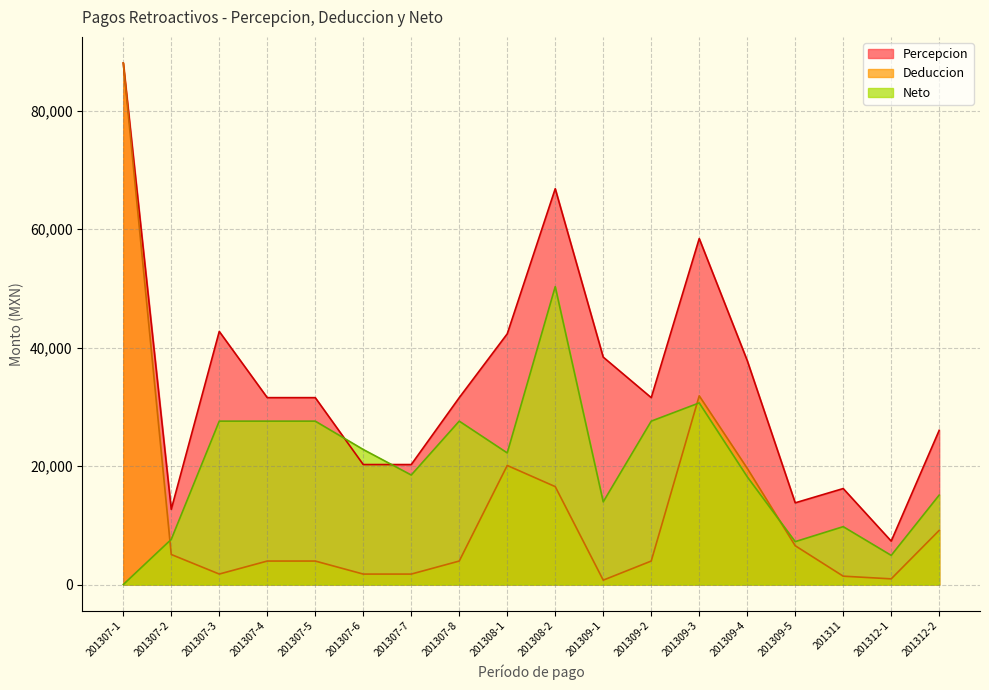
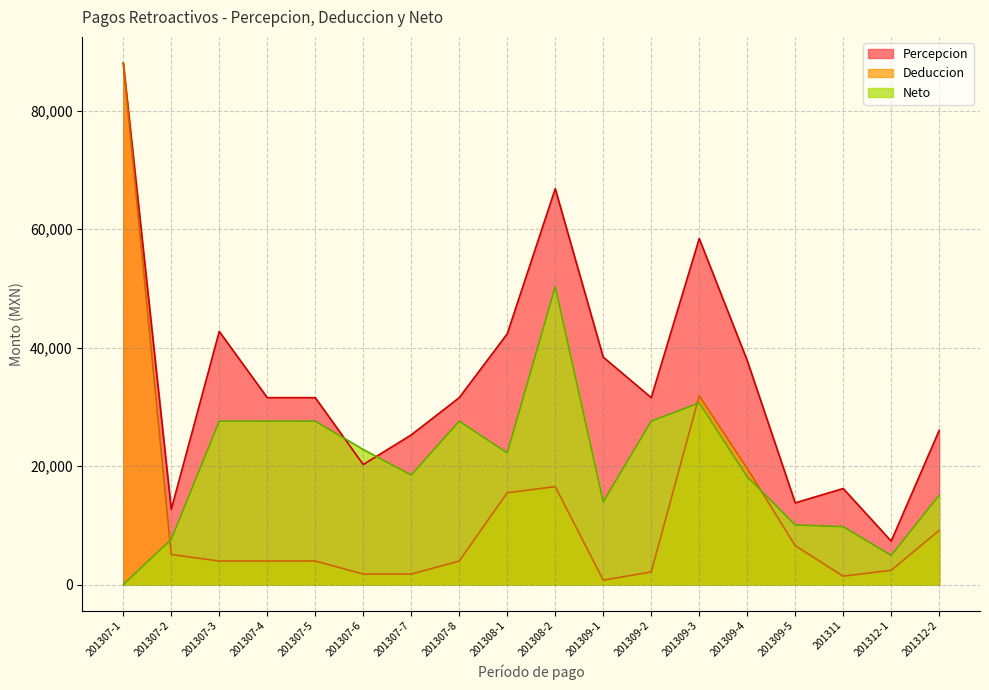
Deduccion, 201307-3: 2,000 -> 4,000
Percepcion, 201307-7: 20,000 -> 25,000
Deduccion, 201308-1: 20,000 -> 15,000
Deduccion, 201309-2: 4,000 -> 2,000
Neto, 201309-5: 7,000 -> 10,000
Deduccion, 201312-1: 1,000 -> 2,000
